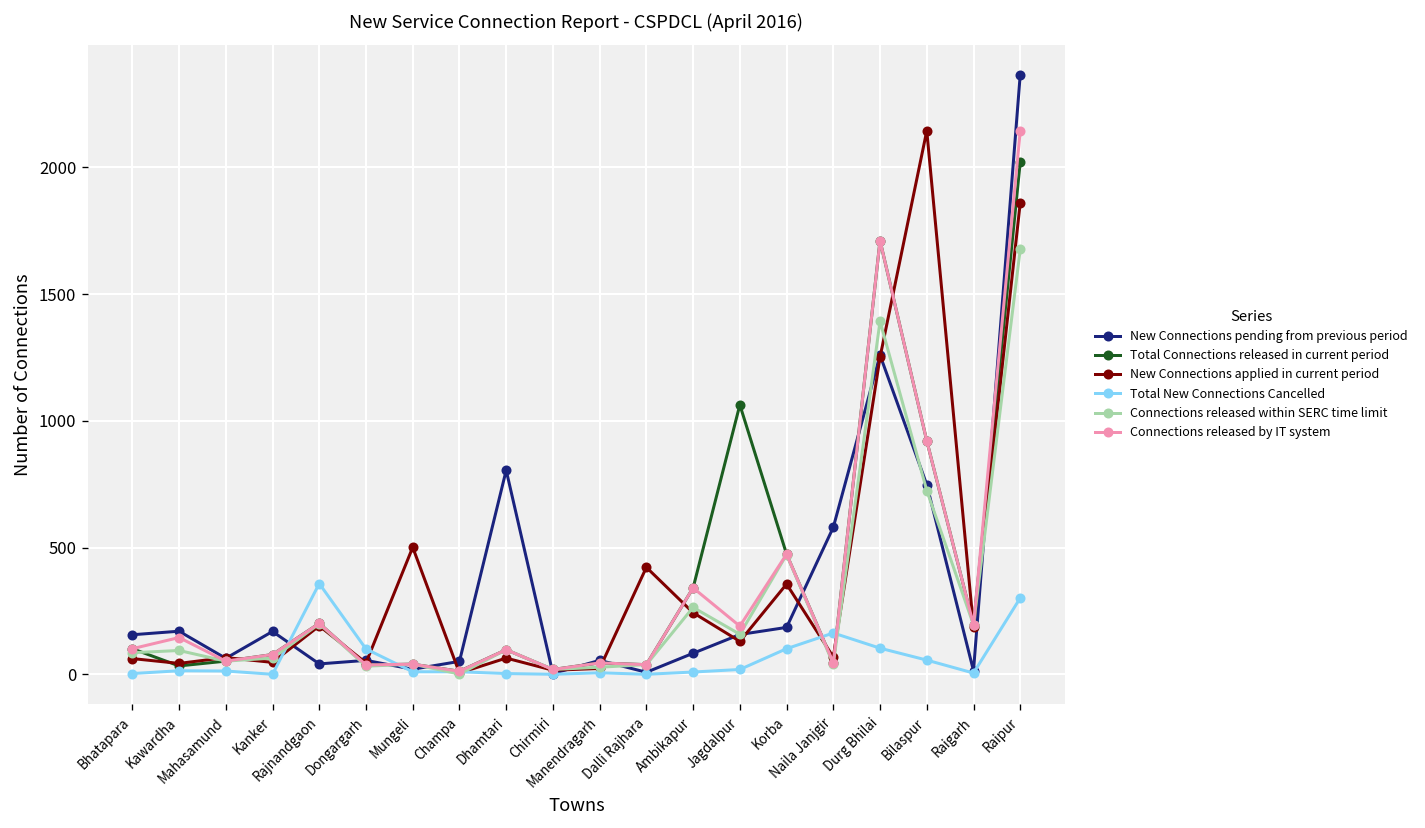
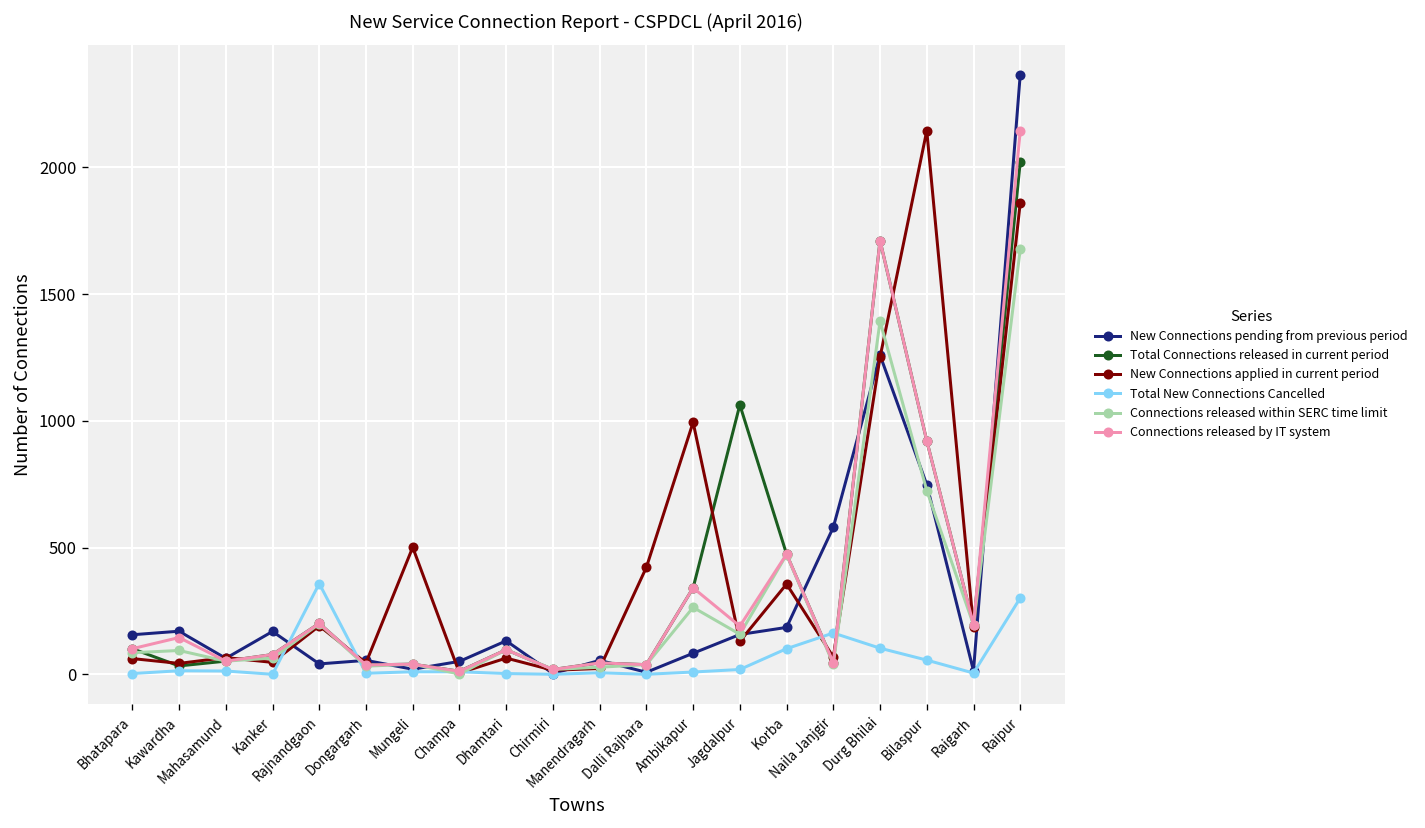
Total New Connections Cancelled, Dongargarh: 100 -> 0
New Connections pending from previous period, Dhamtari: 810 -> 130
New Connections applied in current period, Ambikapur: 240 -> 990
